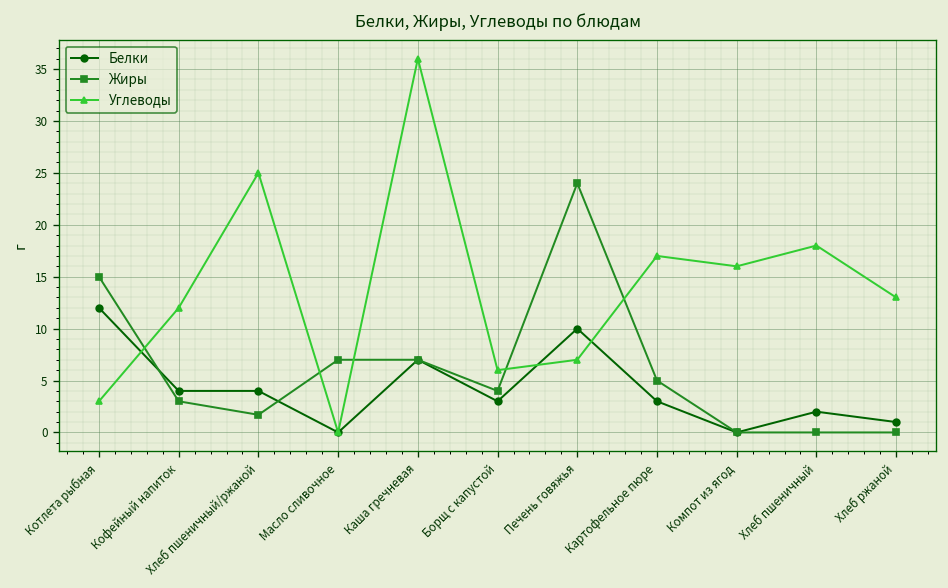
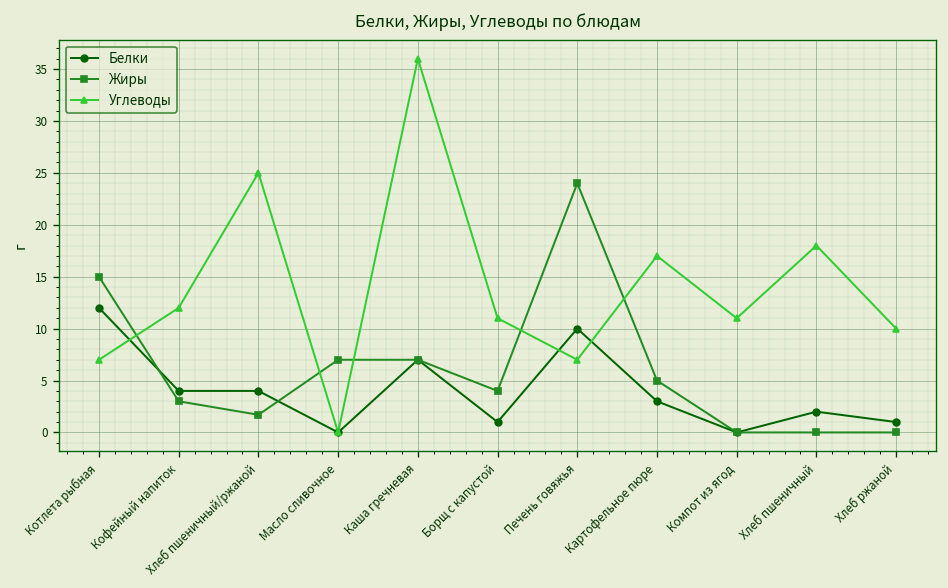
Углеводы, Котлета рыбная: 3 -> 7
Белки, Борщ с капустой: 3 -> 1
Углеводы, Борщ с капустой: 6 -> 11
Углеводы, Компот из ягод: 16 -> 11
Углеводы, Хлеб ржаной: 13 -> 10
